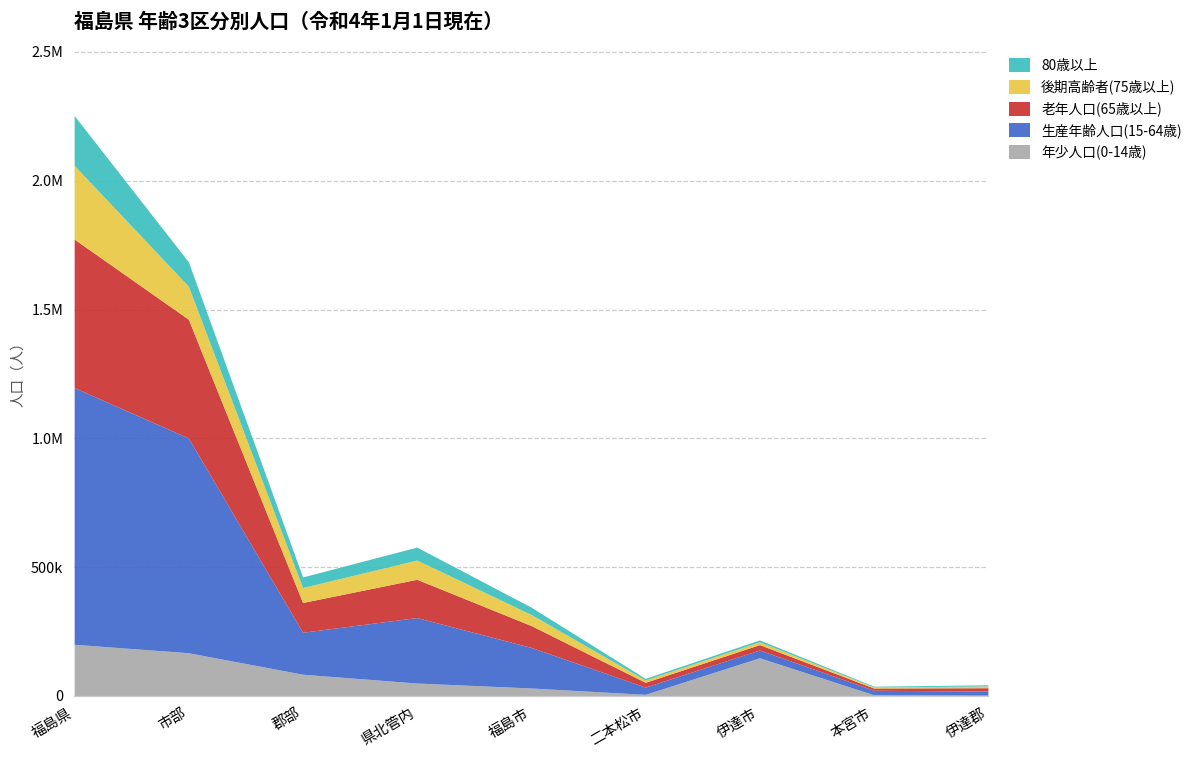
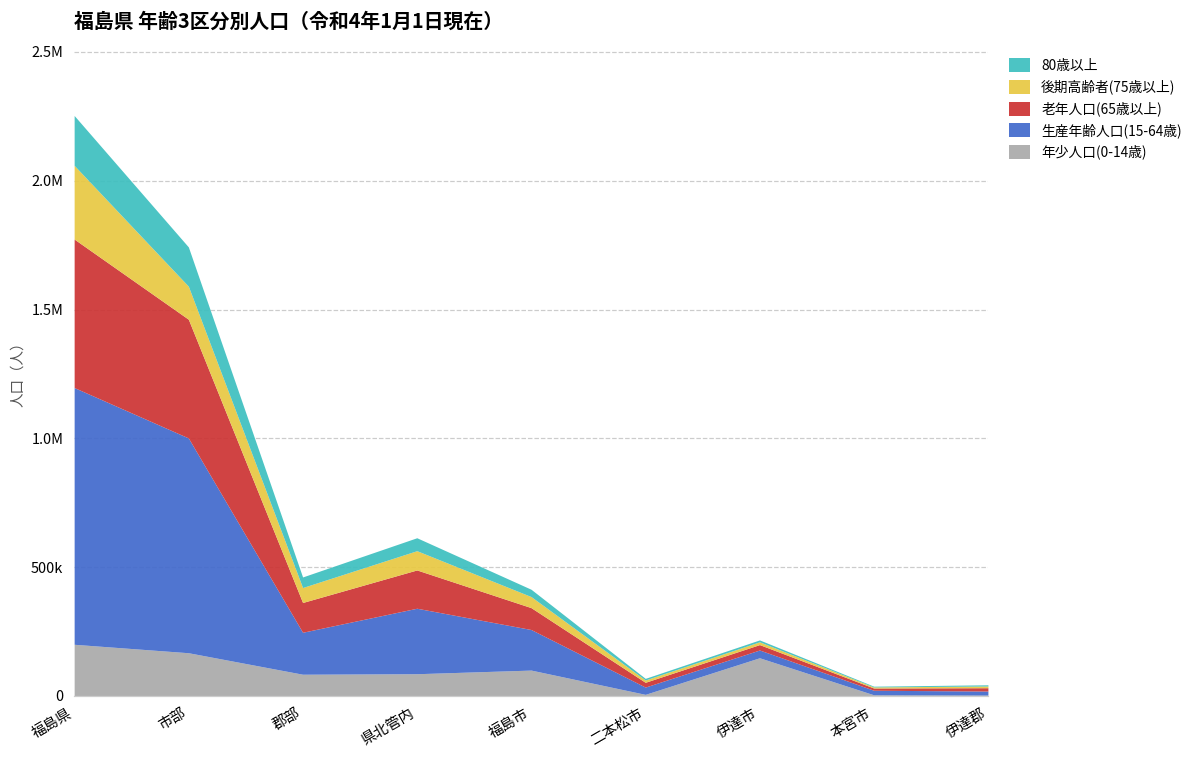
80歳以上, 市部: 90000 -> 150000
年少人口(0-14歳), 県北管内: 50000 -> 90000
年少人口(0-14歳), 福島市: 30000 -> 100000
